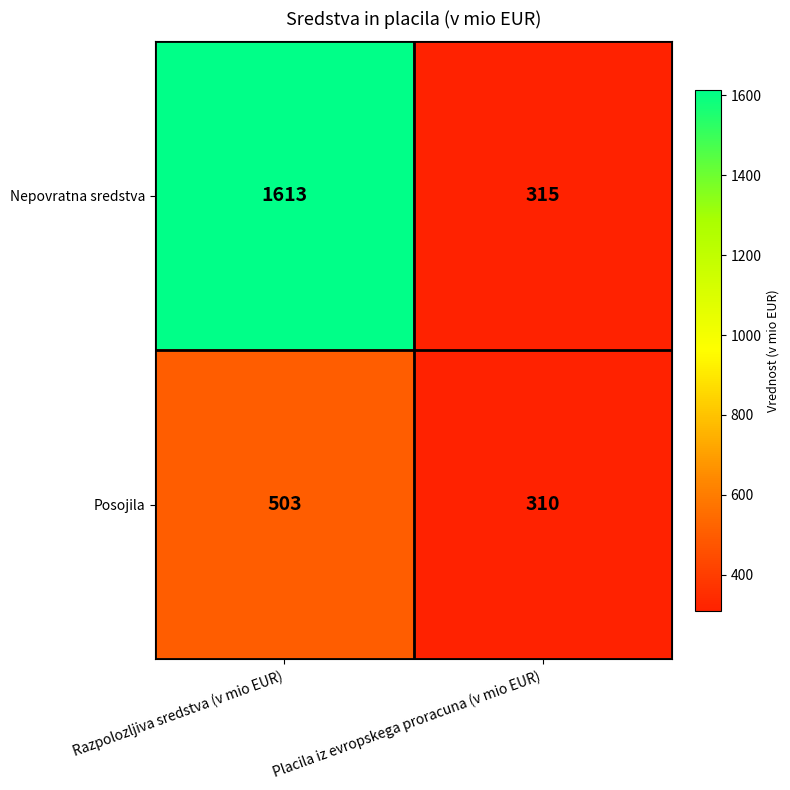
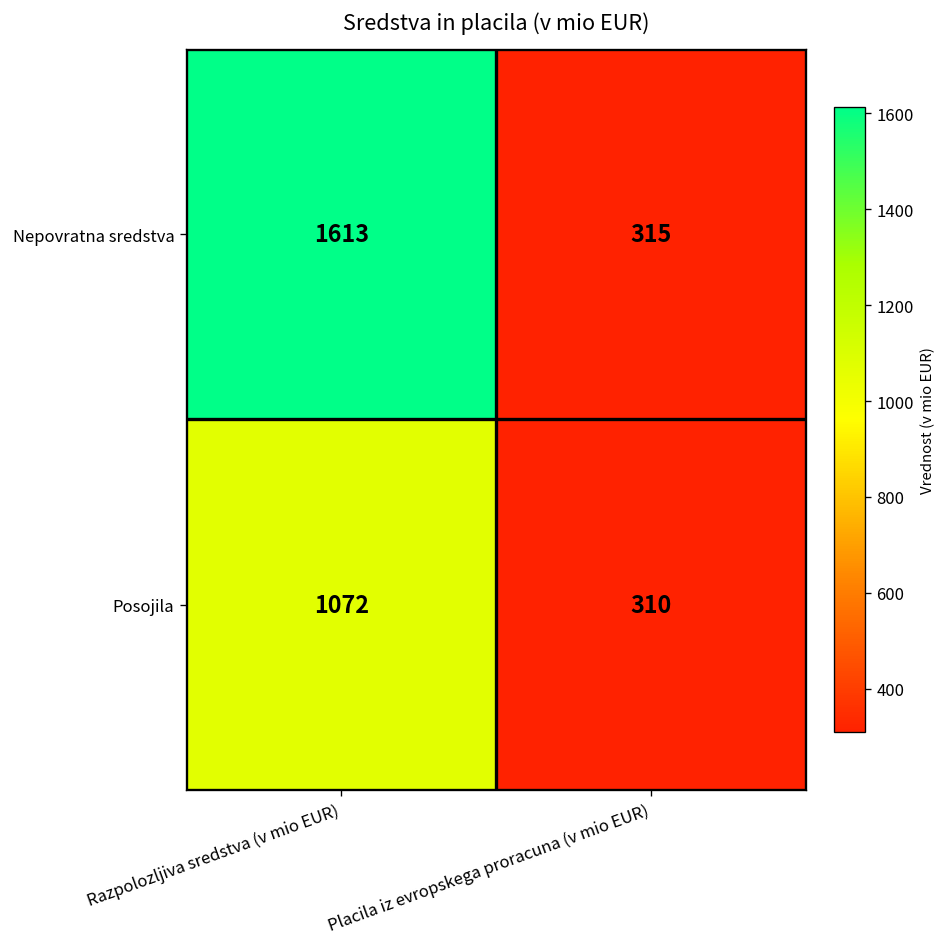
Posojila, Razpolozljiva sredstva (v mio EUR): 503 -> 1072
